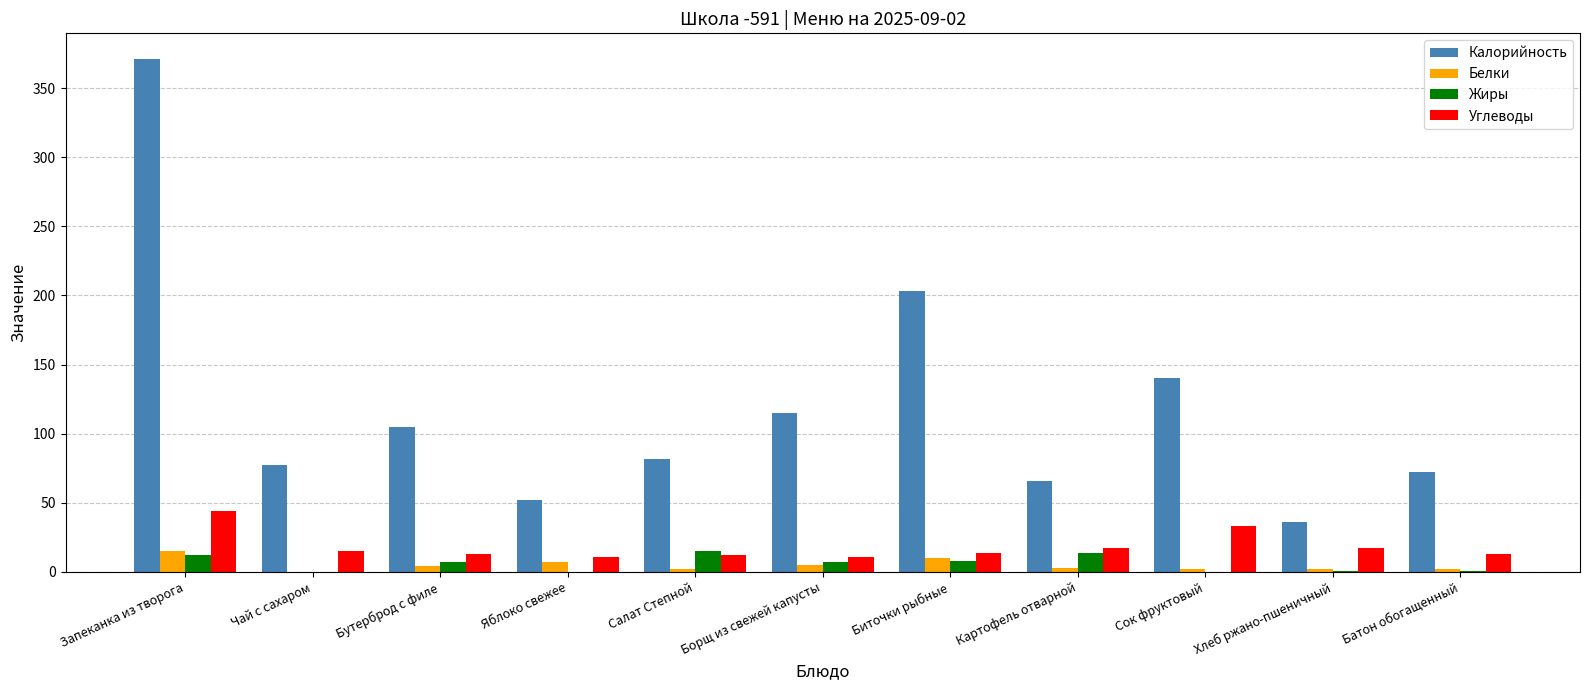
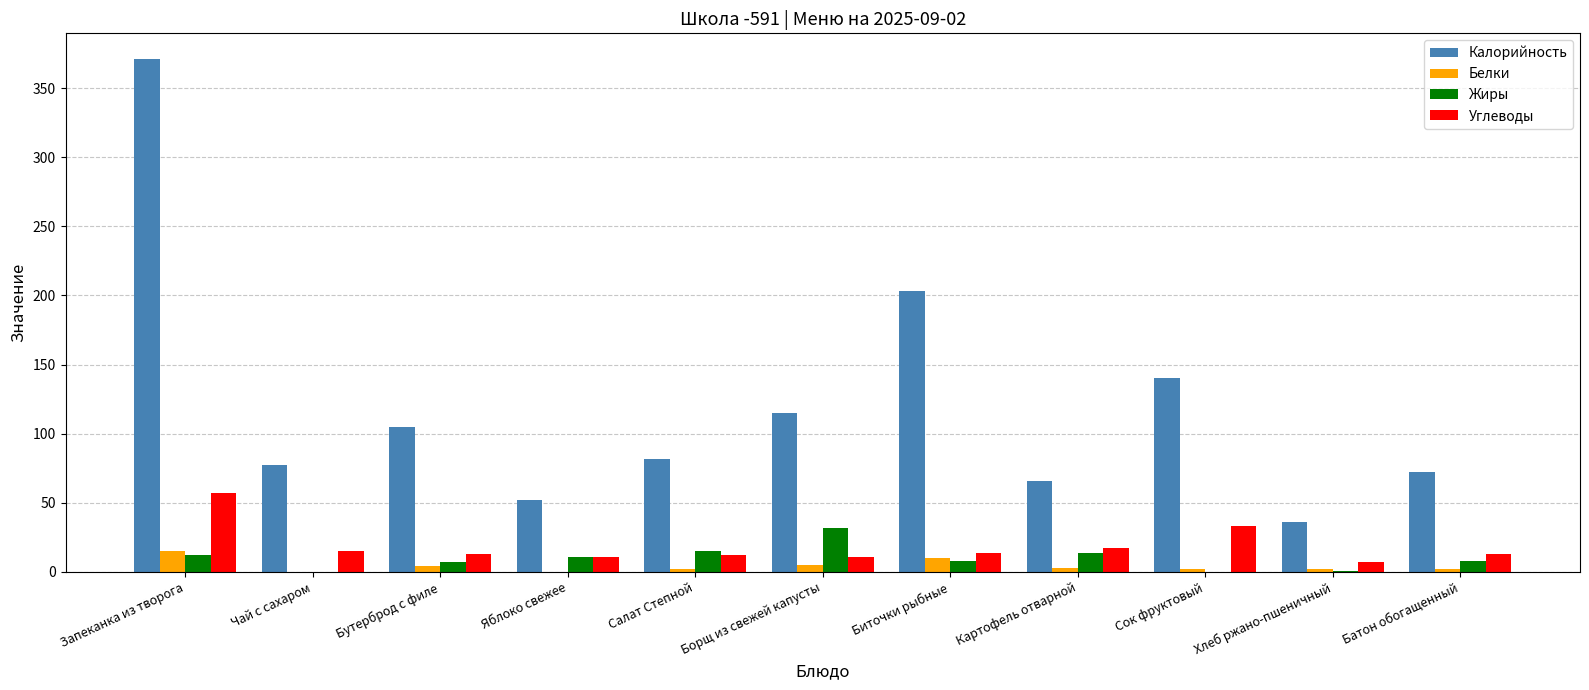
Углеводы, Запеканка из творога: 44 -> 57
Белки, Яблоко свежее: 7 -> 0
Жиры, Яблоко свежее: 0 -> 11
Жиры, Борщ из свежей капусты: 7 -> 32
Углеводы, Хлеб ржано-пшеничный: 17 -> 7
Жиры, Батон обогащенный: 1 -> 8
